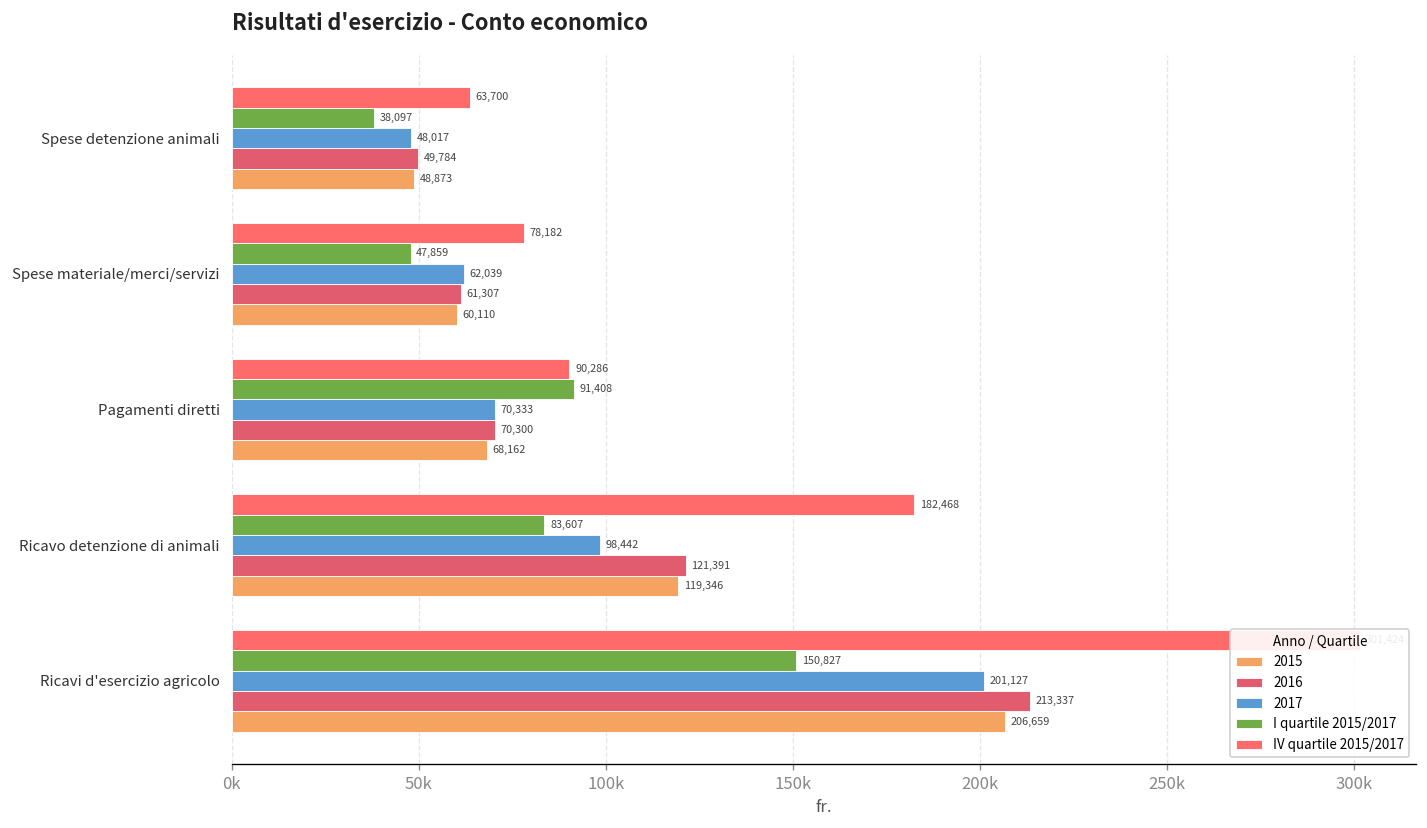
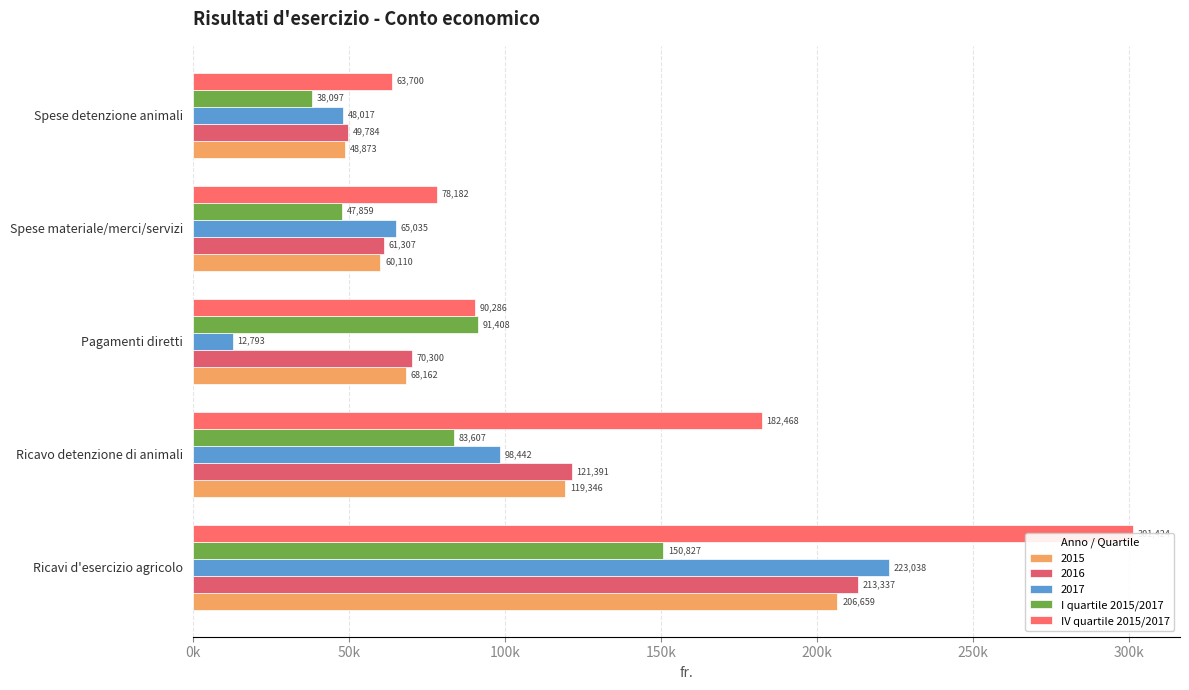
2017, Spese materiale/merci/servizi: 62,039 -> 65,035
2017, Pagamenti diretti: 70,333 -> 12,793
2017, Ricavi d'esercizio agricolo: 201,127 -> 223,038
